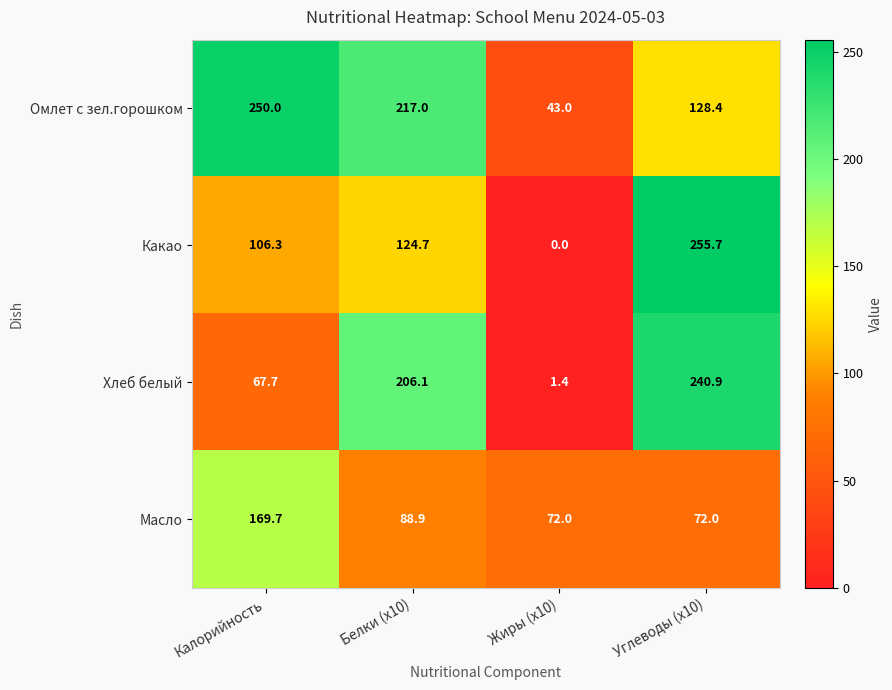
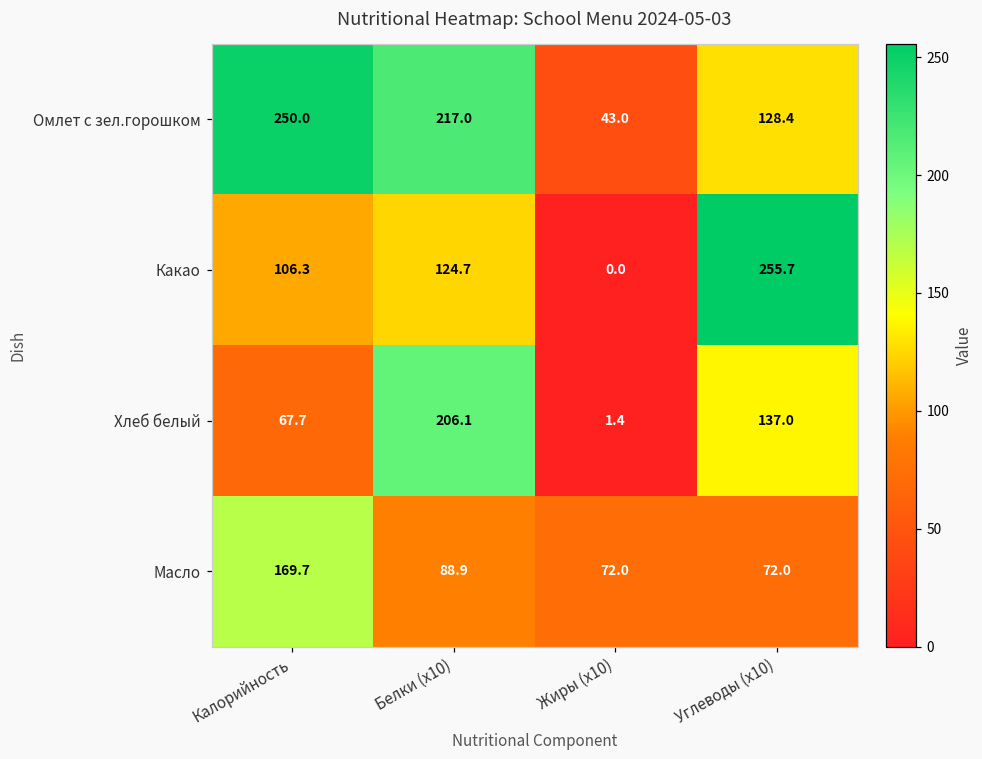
Хлеб белый, Углеводы (x10): 240.9 -> 137.0
